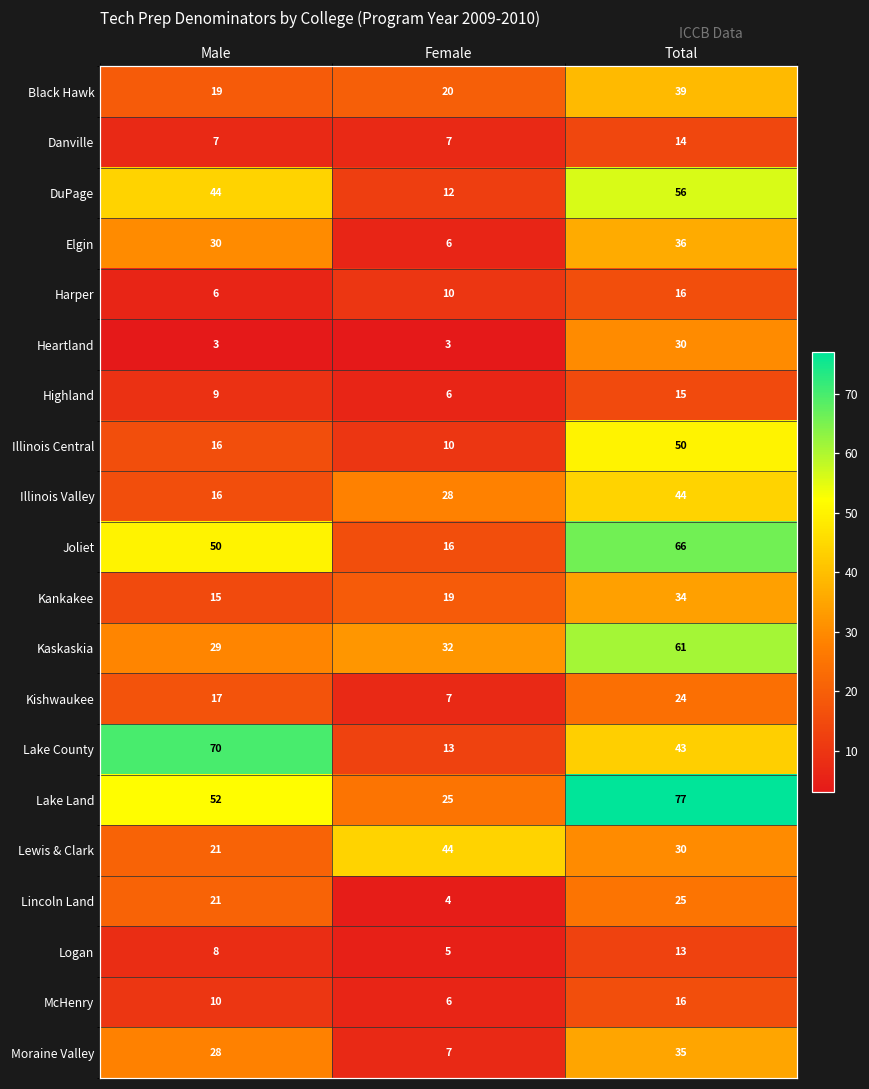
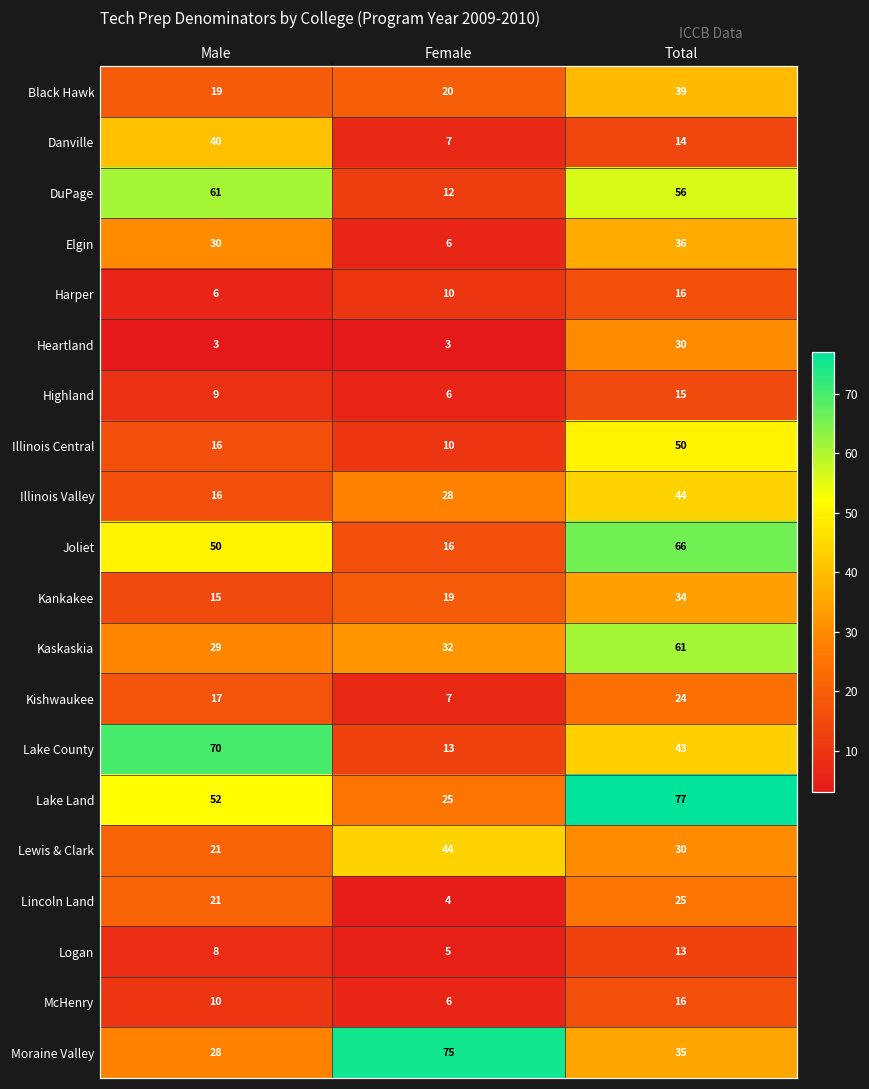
Danville, Male: 7 -> 40
DuPage, Male: 44 -> 61
Moraine Valley, Female: 7 -> 75
